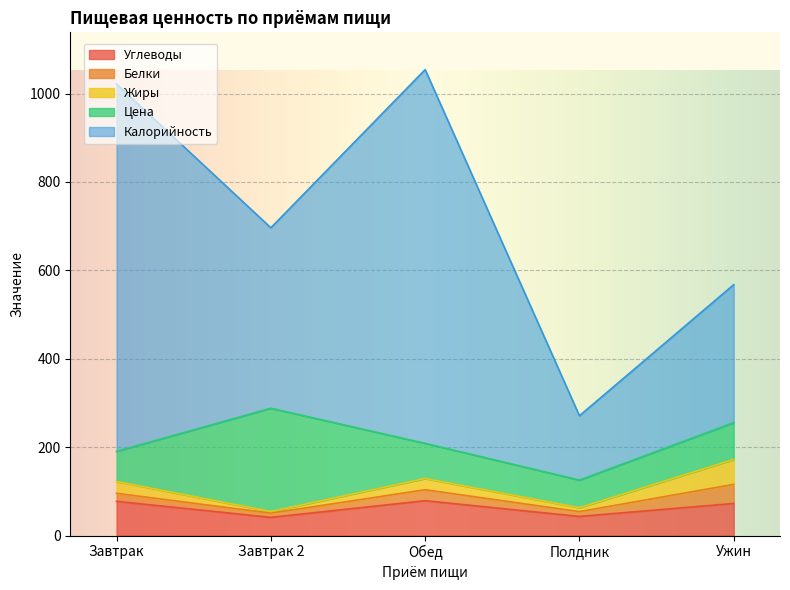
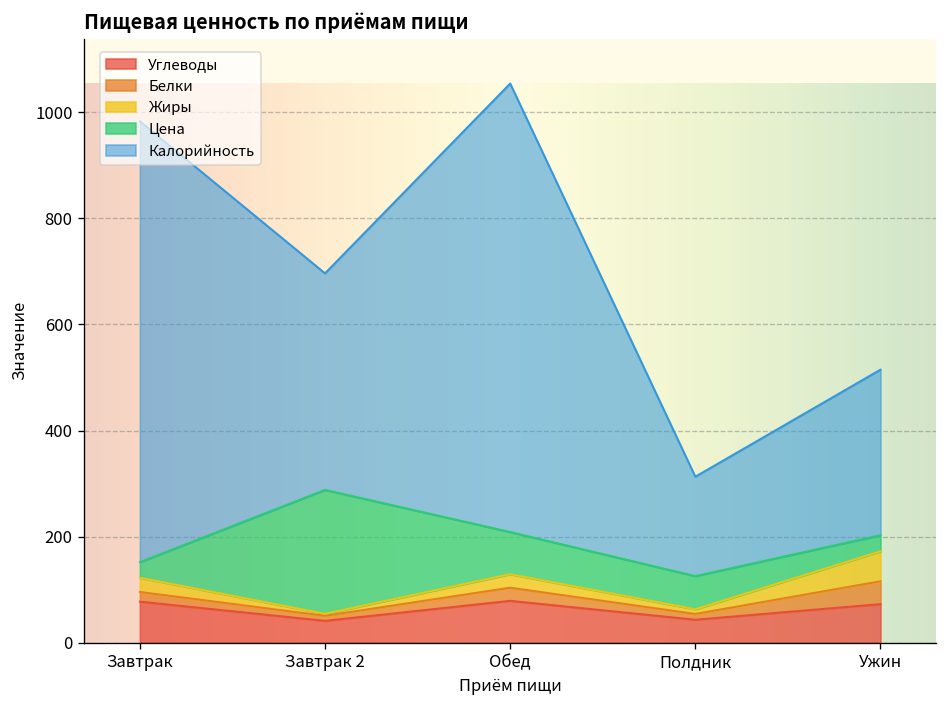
Цена, Завтрак: 70 -> 30
Калорийность, Полдник: 150 -> 190
Цена, Ужин: 80 -> 30
